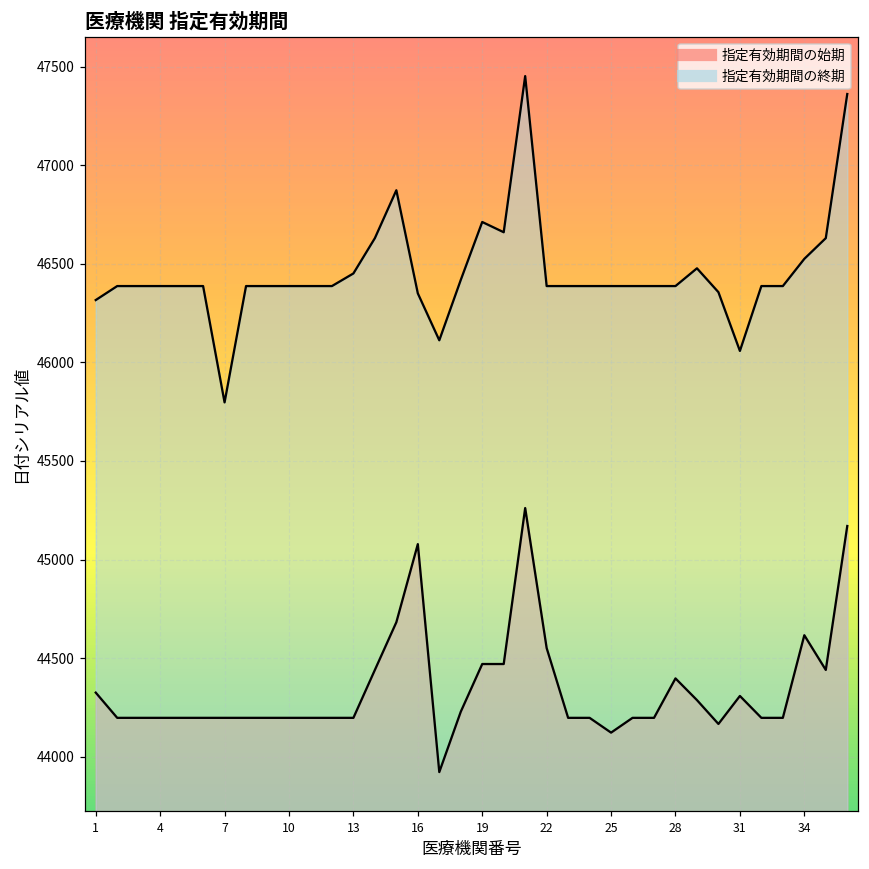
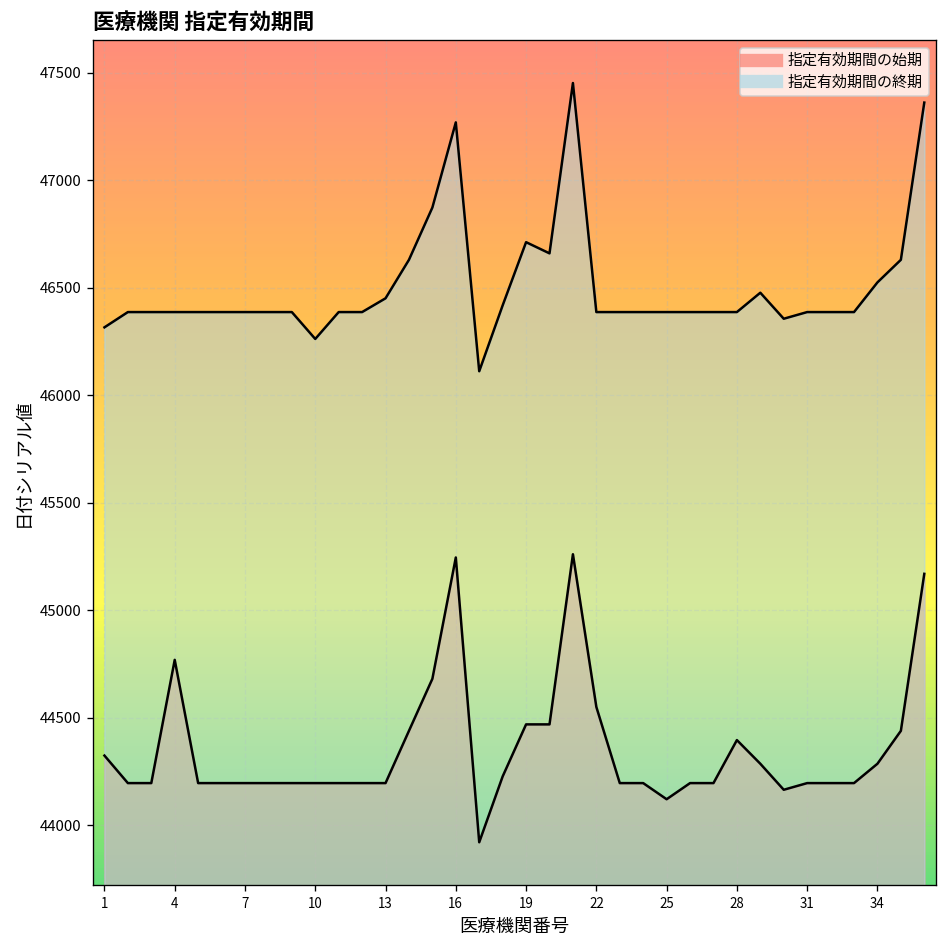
指定有効期間の始期, 4: 44200 -> 44770
指定有効期間の終期, 7: 45800 -> 46390
指定有効期間の終期, 10: 46390 -> 46260
指定有効期間の始期, 16: 45080 -> 45250
指定有効期間の終期, 16: 46350 -> 47270
指定有効期間の始期, 31: 44310 -> 44200
指定有効期間の終期, 31: 46060 -> 46390
指定有効期間の始期, 34: 44620 -> 44290
